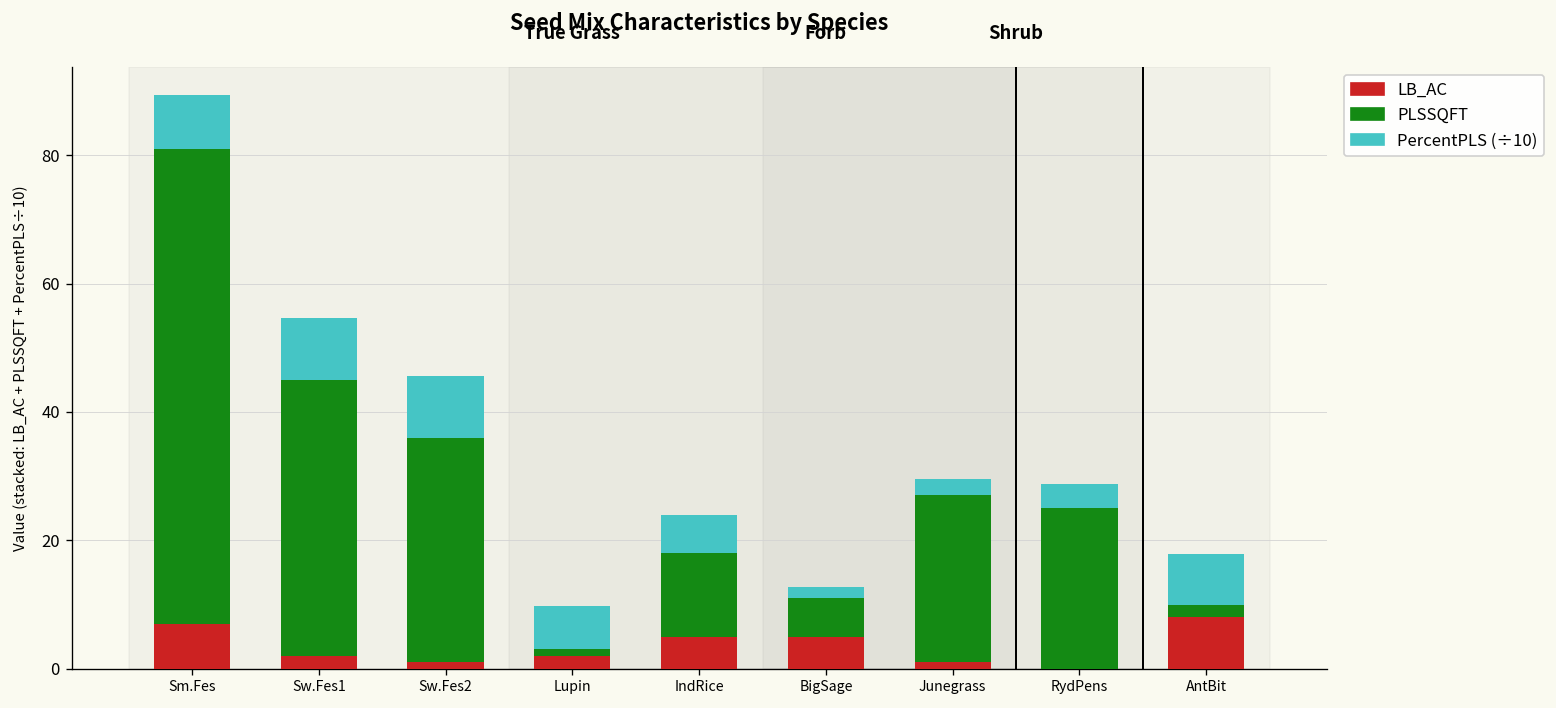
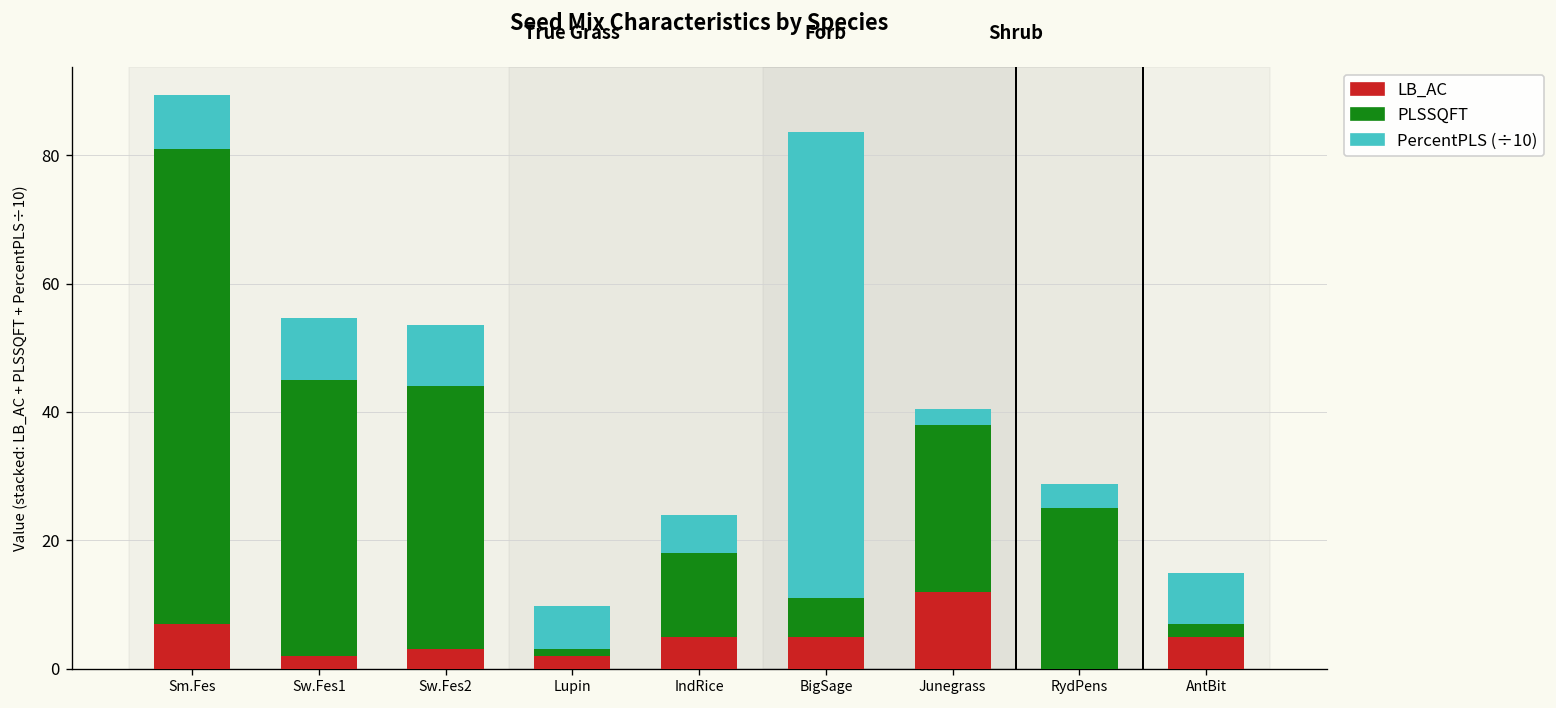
LB_AC, Sw.Fes2: 1 -> 3
PLSSQFT, Sw.Fes2: 35 -> 41
PercentPLS (÷10), BigSage: 2 -> 73
LB_AC, Junegrass: 1 -> 12
LB_AC, AntBit: 8 -> 5
